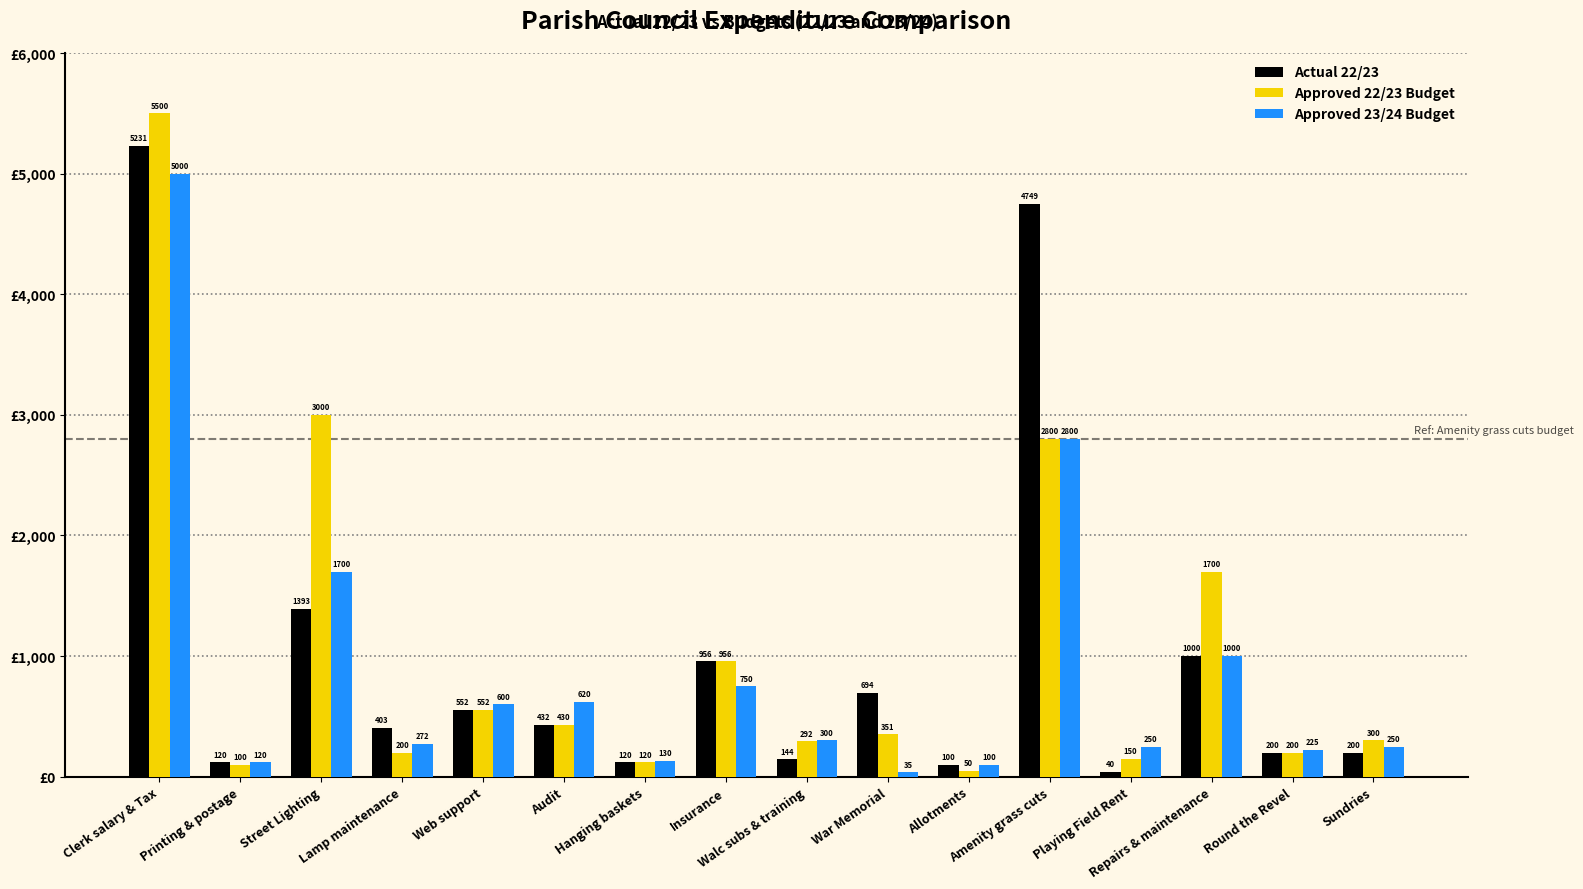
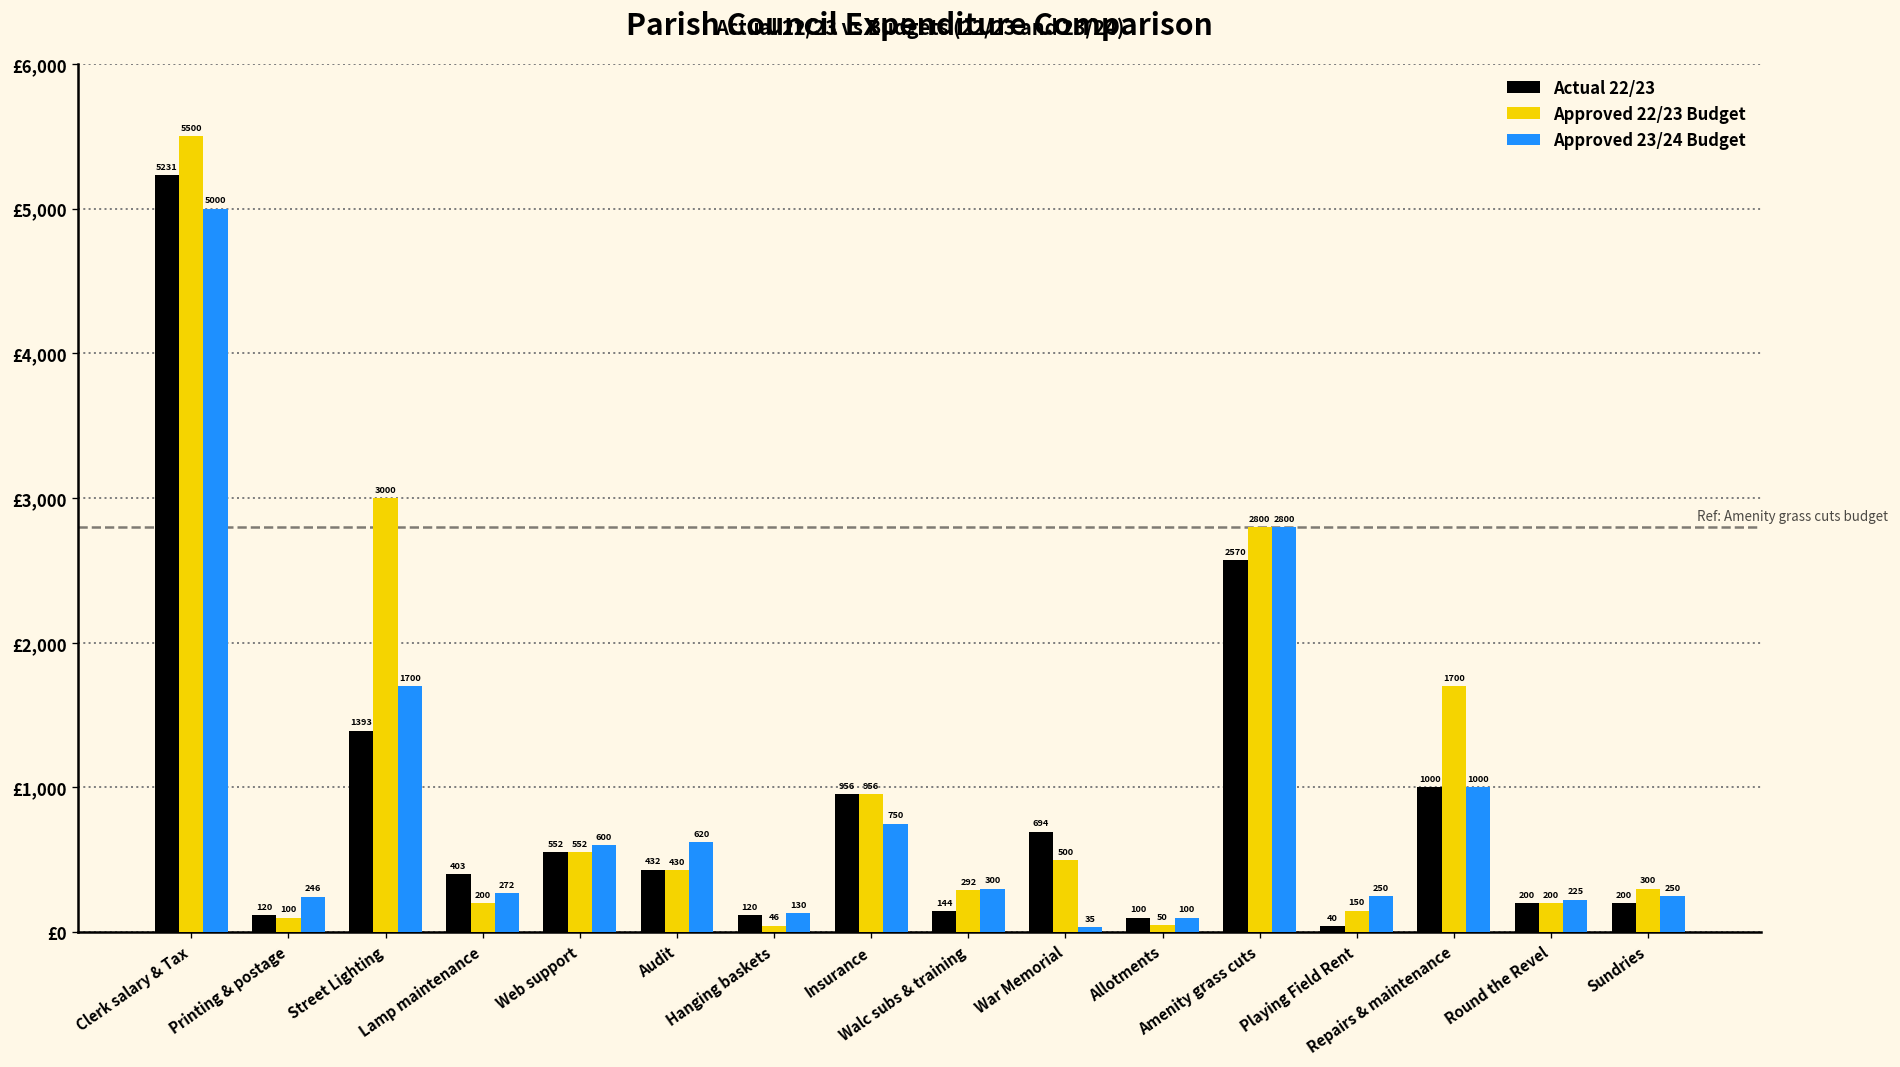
Approved 23/24 Budget, Printing & postage: 120 -> 246
Approved 22/23 Budget, Hanging baskets: 120 -> 46
Approved 22/23 Budget, War Memorial: 351 -> 500
Actual 22/23, Amenity grass cuts: 4749 -> 2570
